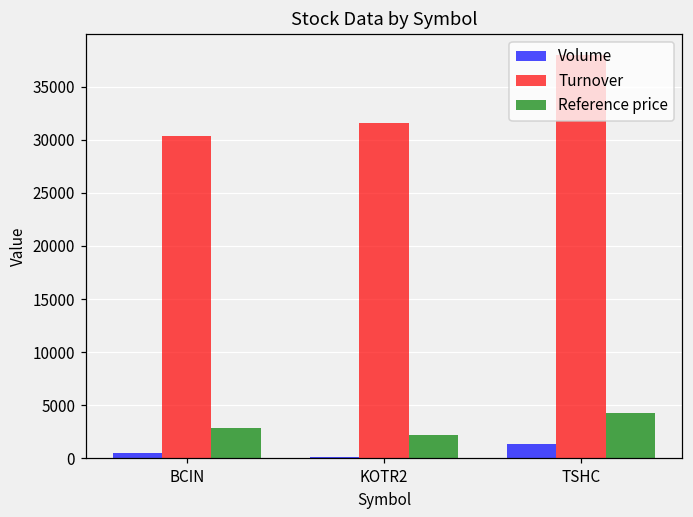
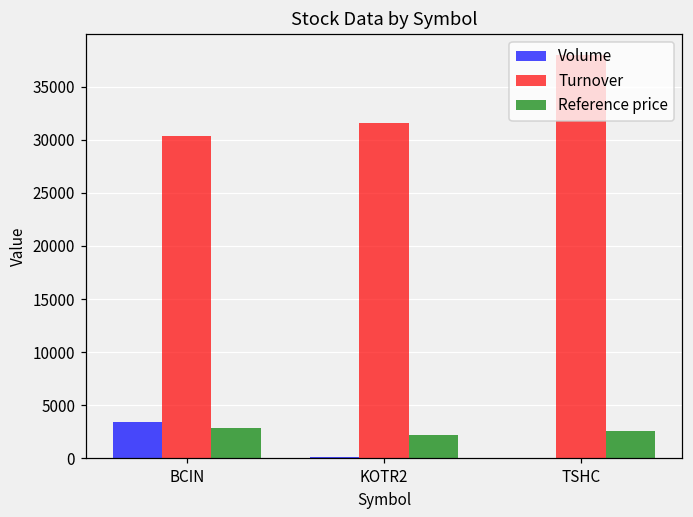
Volume, BCIN: 1000 -> 3000
Volume, TSHC: 1000 -> 0
Reference price, TSHC: 4000 -> 3000
